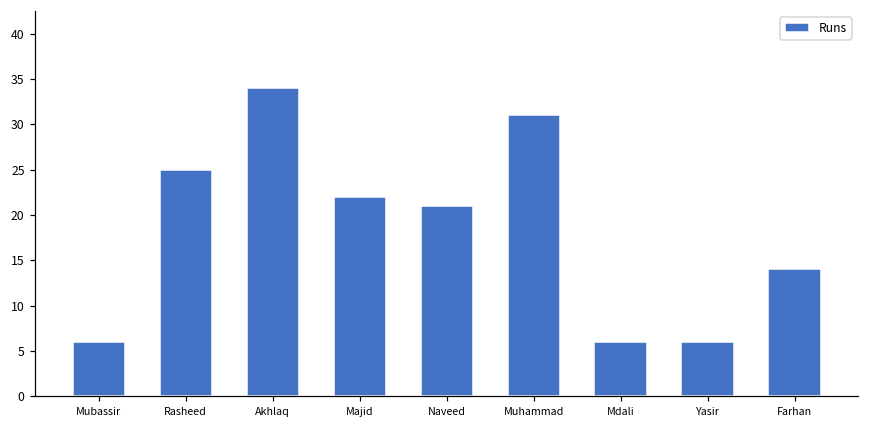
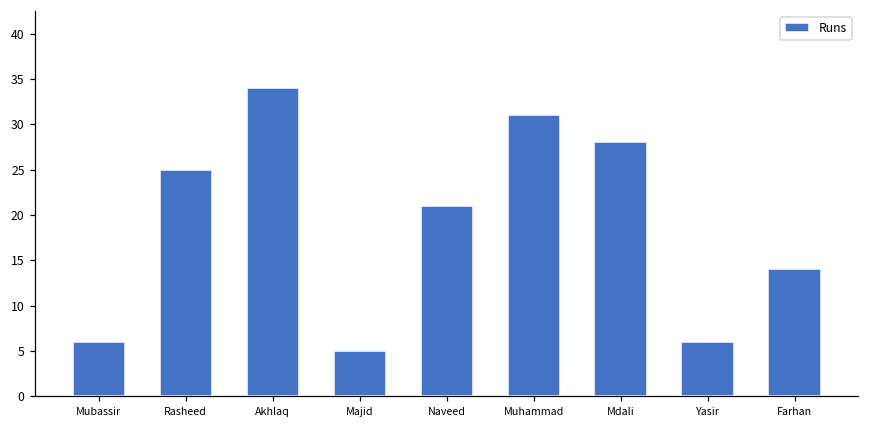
Majid: 22 -> 5
Mdali: 6 -> 28
